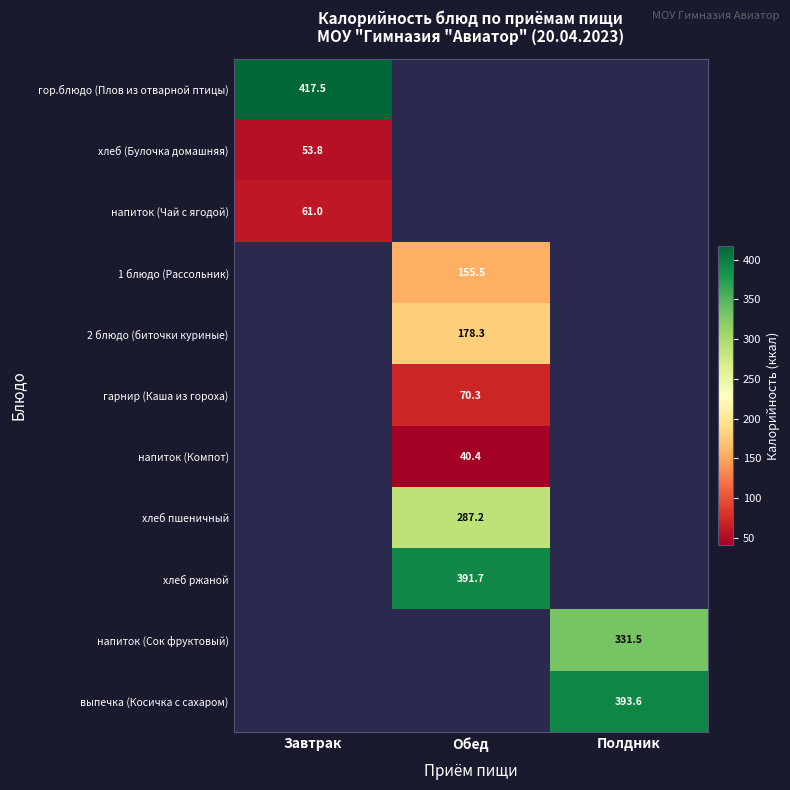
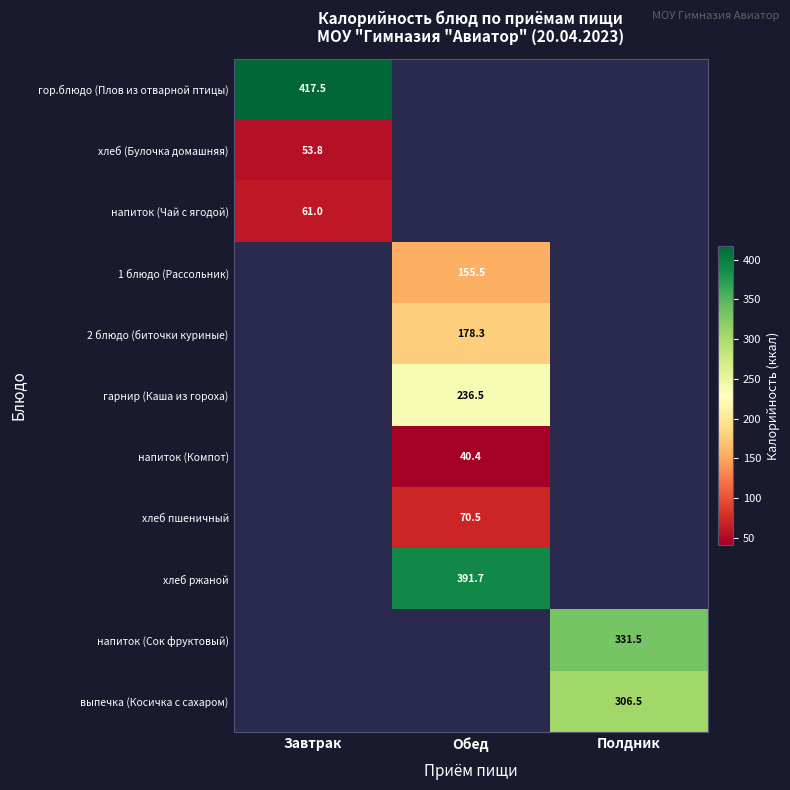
гарнир (Каша из гороха), Обед: 70.3 -> 236.5
хлеб пшеничный, Обед: 287.2 -> 70.5
выпечка (Косичка с сахаром), Полдник: 393.6 -> 306.5
